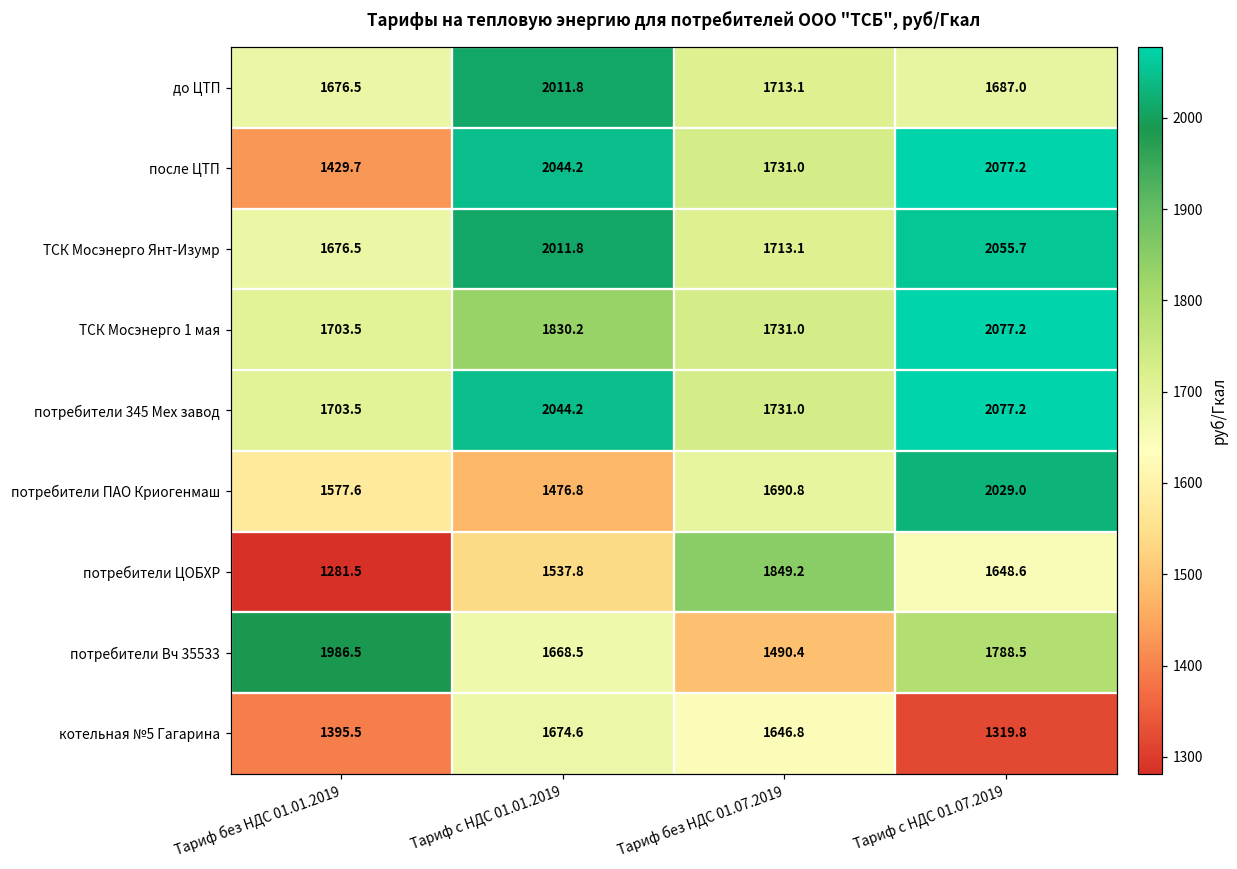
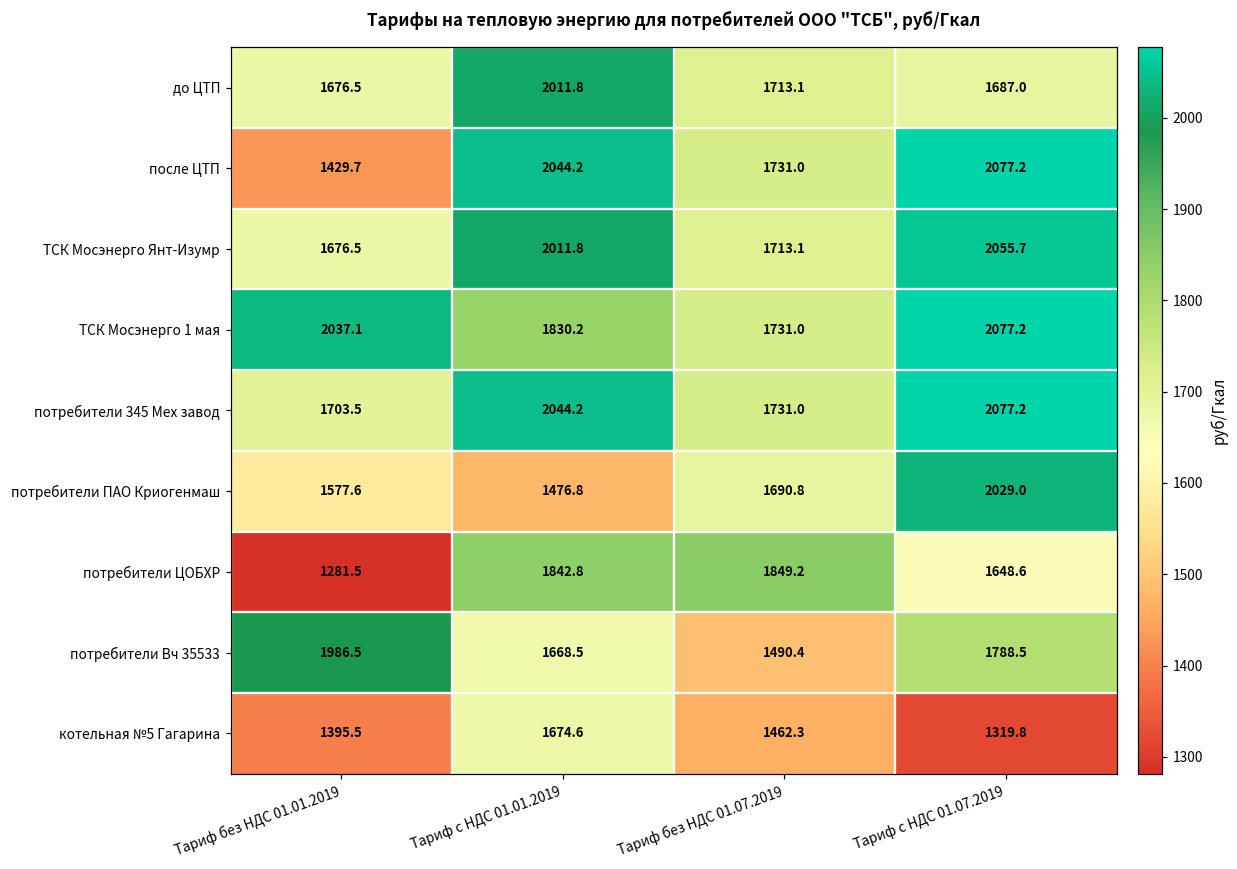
ТСК Мосэнерго 1 мая, Тариф без НДС 01.01.2019: 1703.5 -> 2037.1
потребители ЦОБХР, Тариф с НДС 01.01.2019: 1537.8 -> 1842.8
котельная №5 Гагарина, Тариф без НДС 01.07.2019: 1646.8 -> 1462.3
